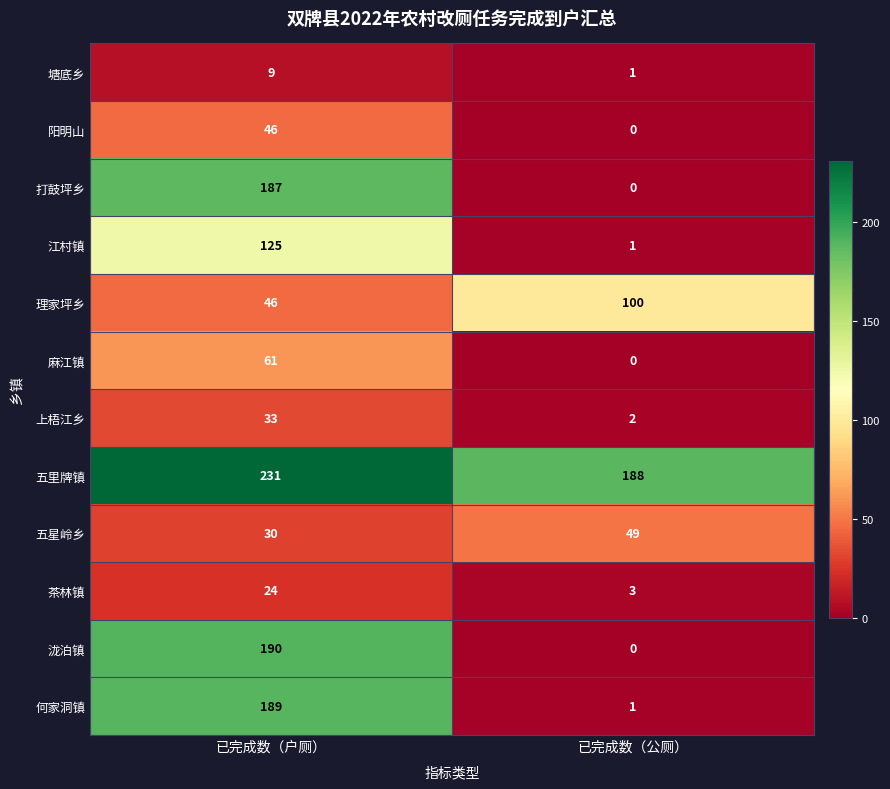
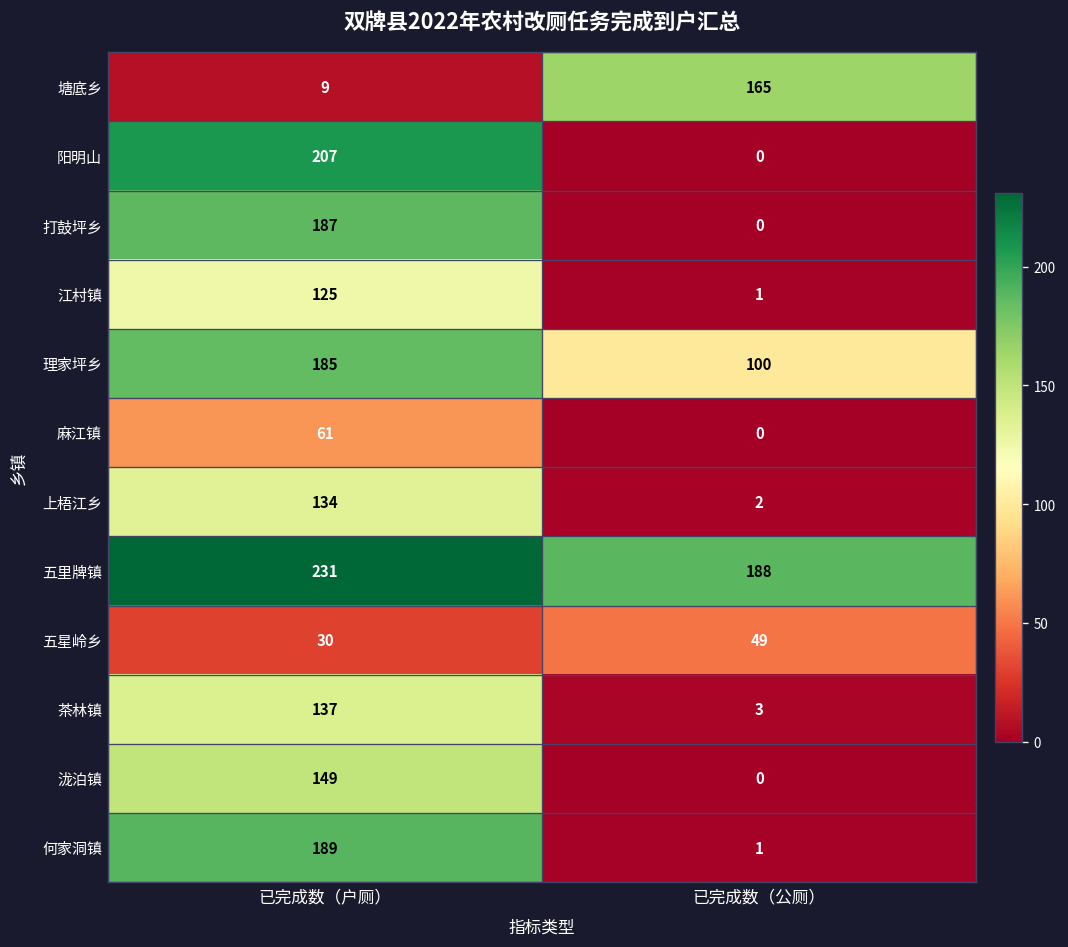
塘底乡, 已完成数（公厕）: 1 -> 165
阳明山, 已完成数（户厕）: 46 -> 207
理家坪乡, 已完成数（户厕）: 46 -> 185
上梧江乡, 已完成数（户厕）: 33 -> 134
茶林镇, 已完成数（户厕）: 24 -> 137
泷泊镇, 已完成数（户厕）: 190 -> 149
